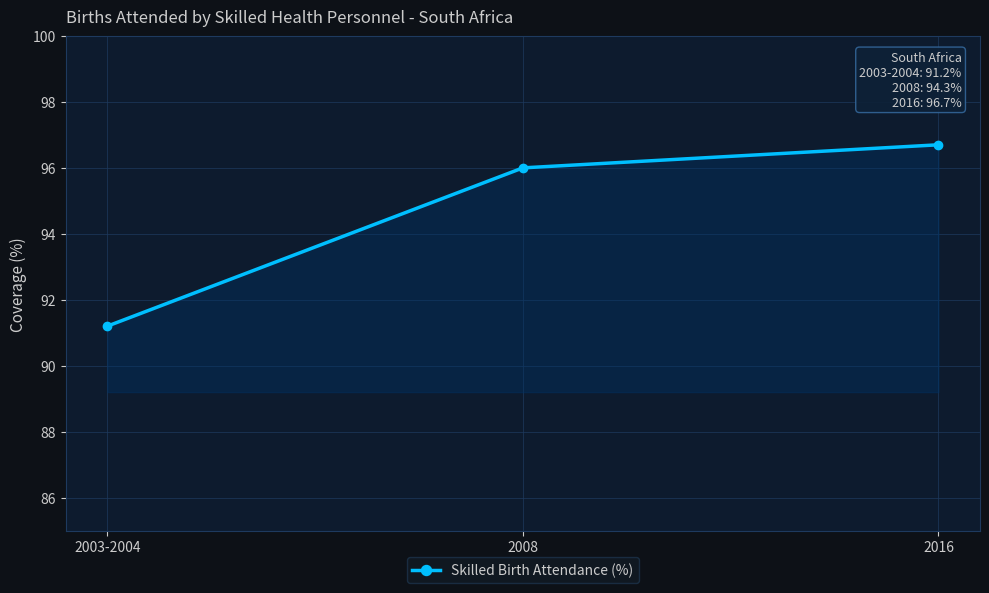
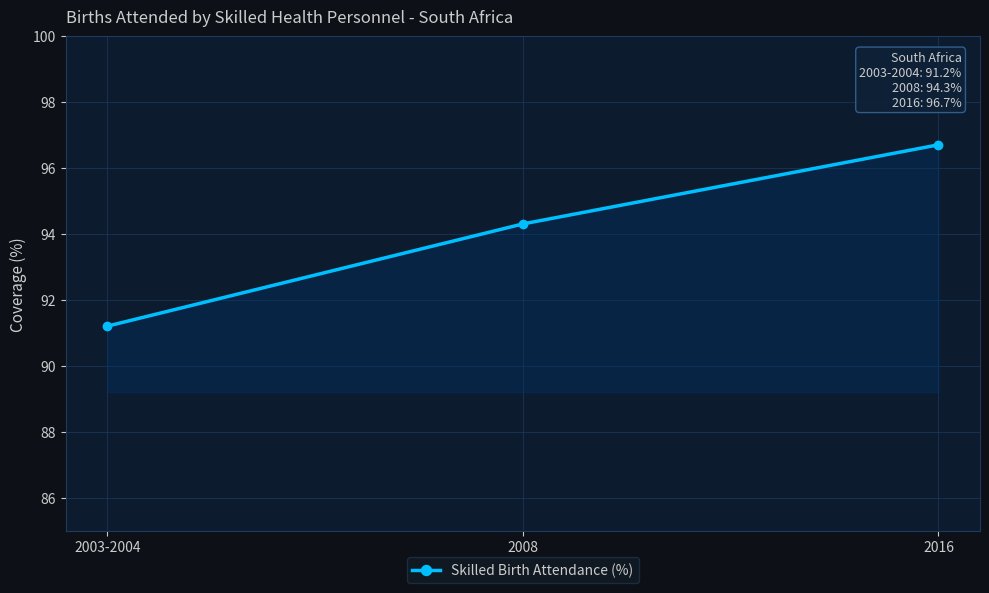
2008: 96.0 -> 94.3
